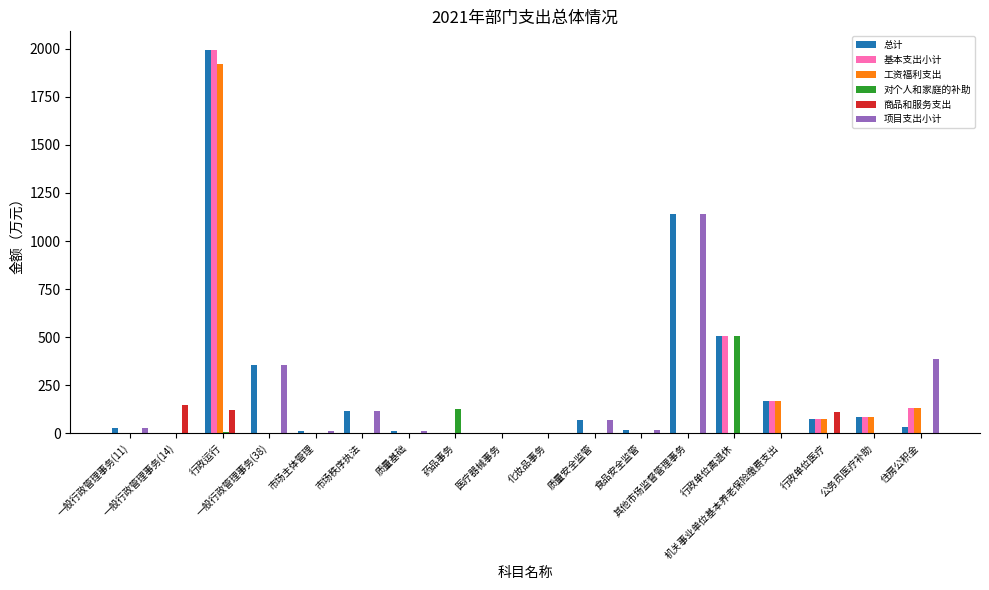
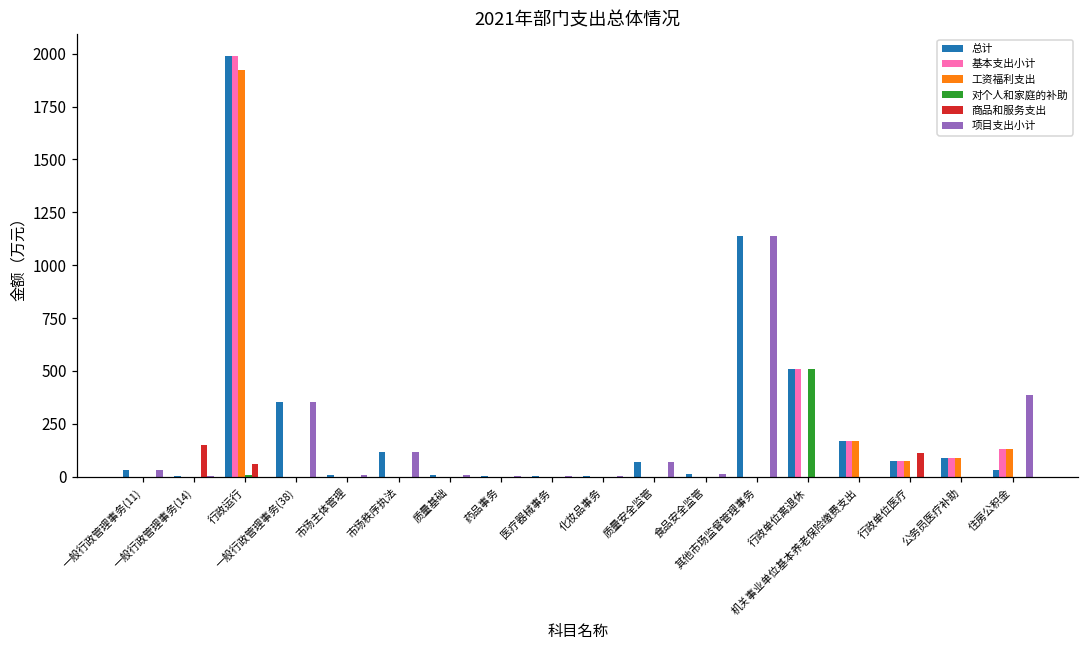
商品和服务支出, 行政运行: 120 -> 60
对个人和家庭的补助, 药品事务: 130 -> 0
